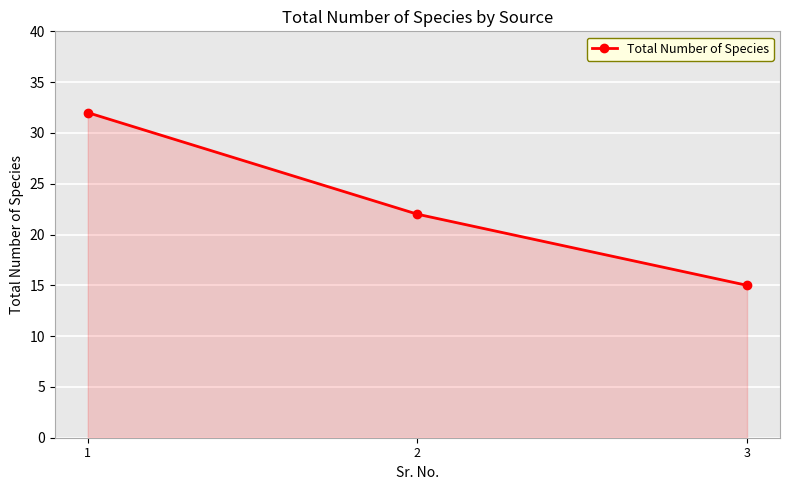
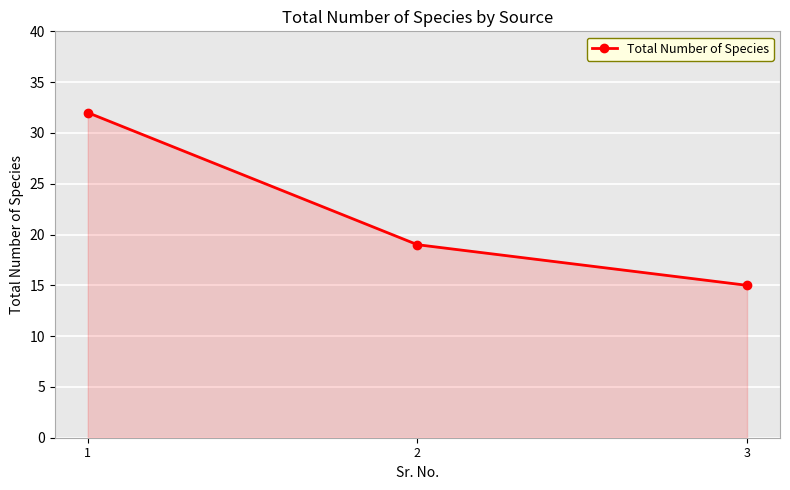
2: 22 -> 19
